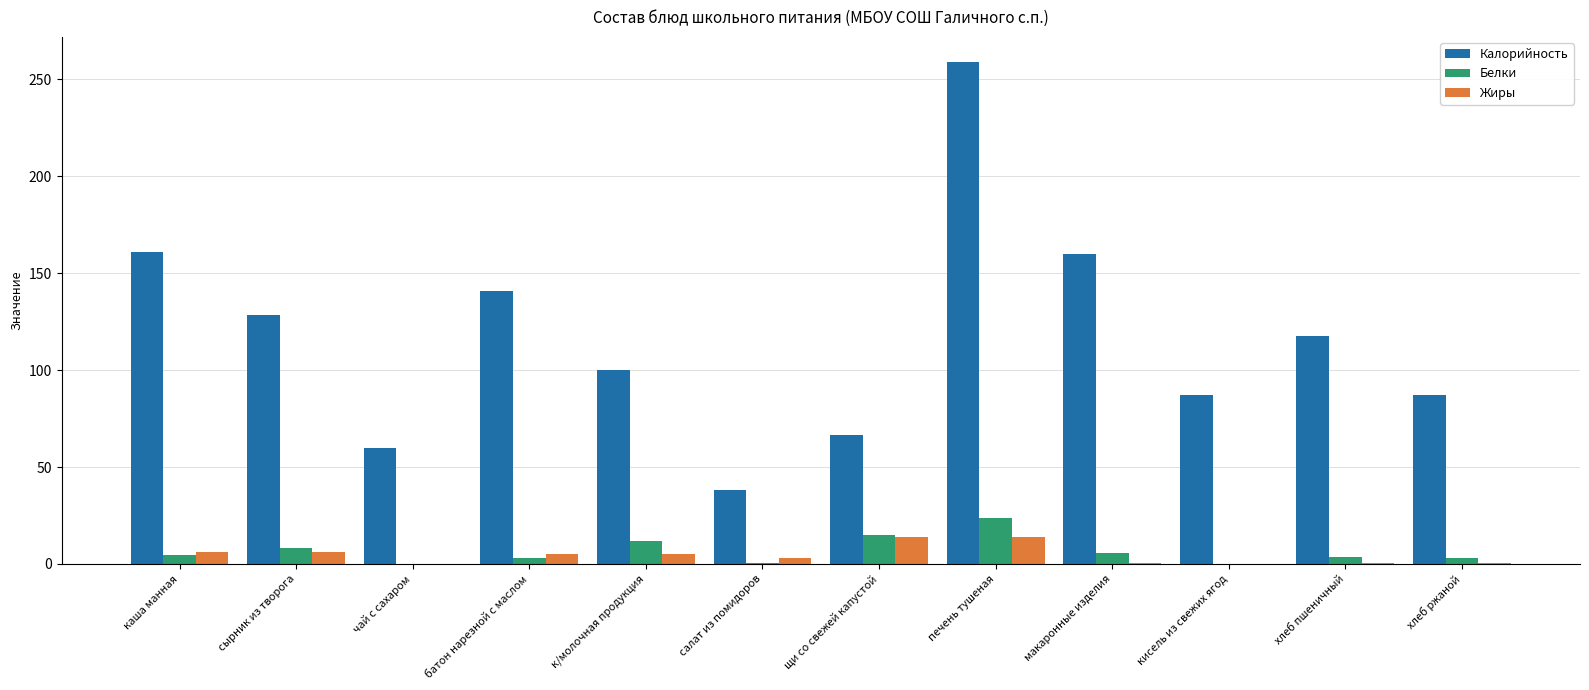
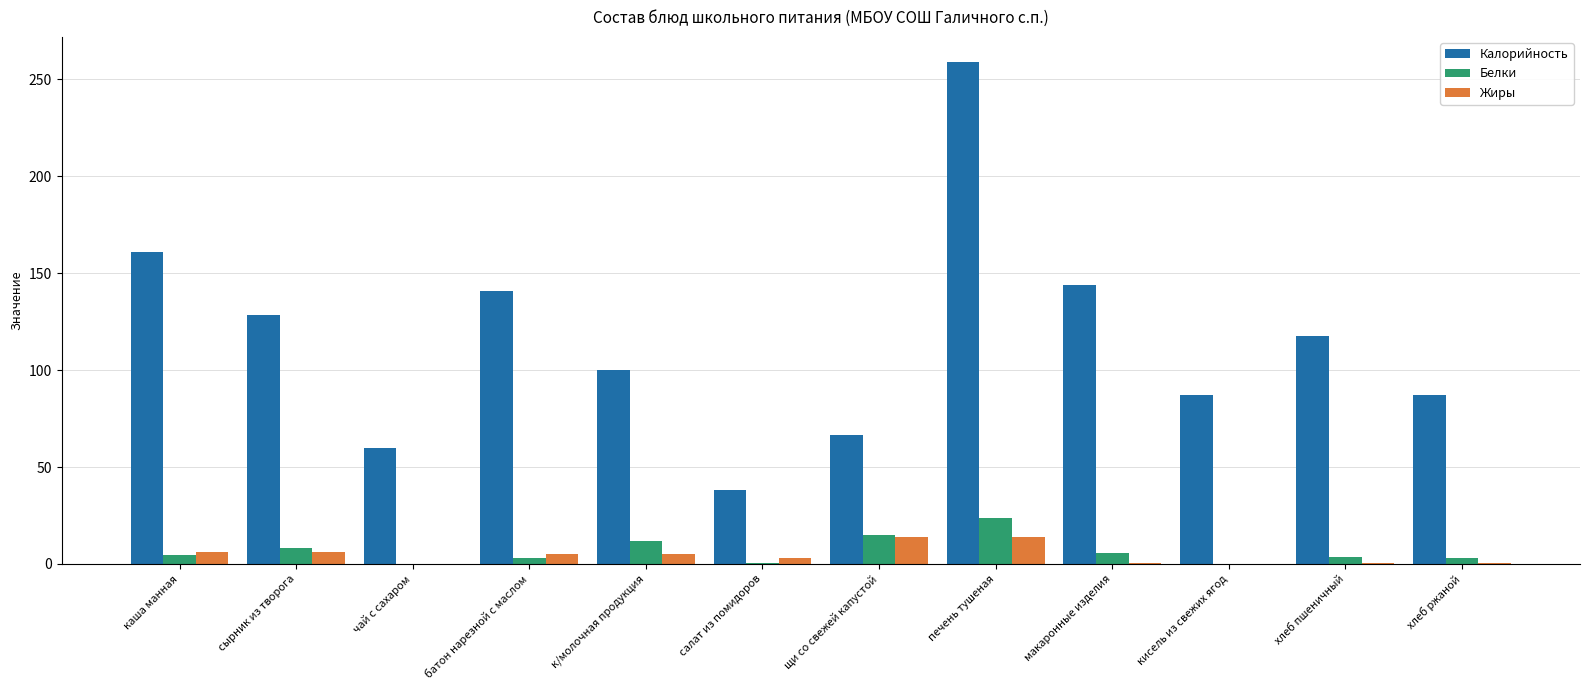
Калорийность, макаронные изделия: 160 -> 144
